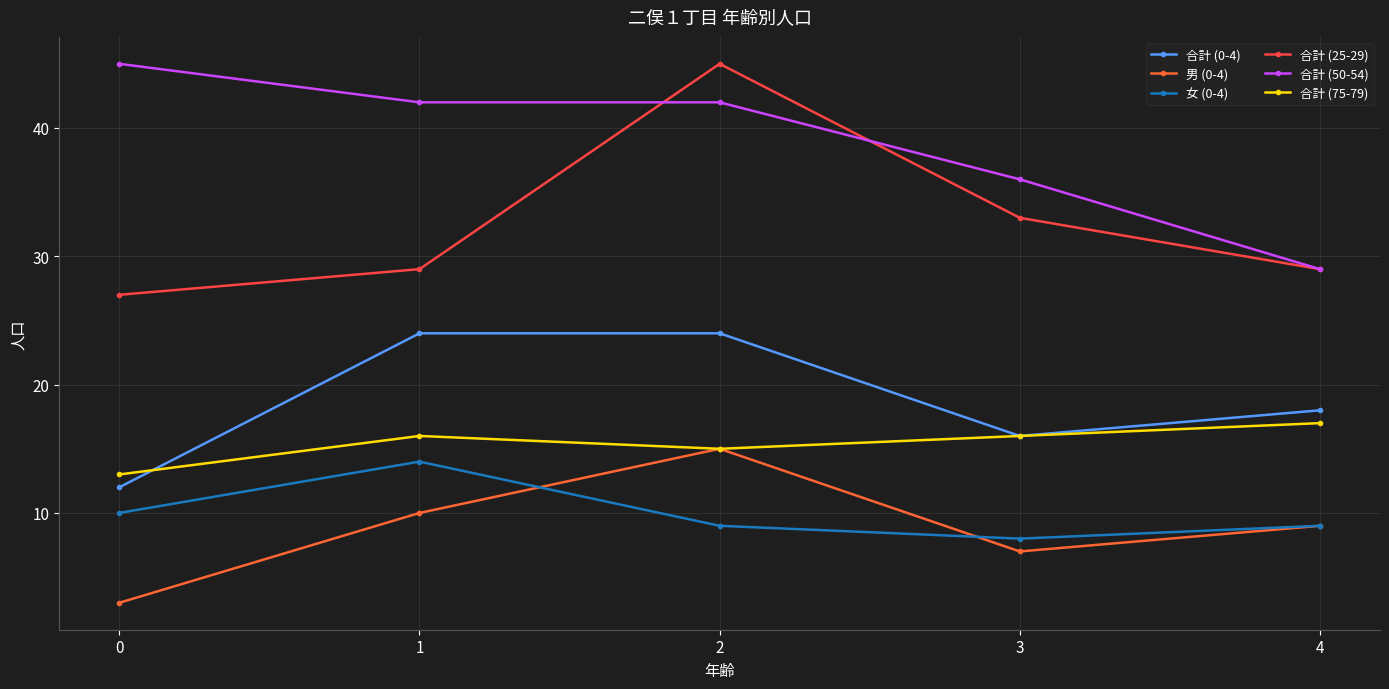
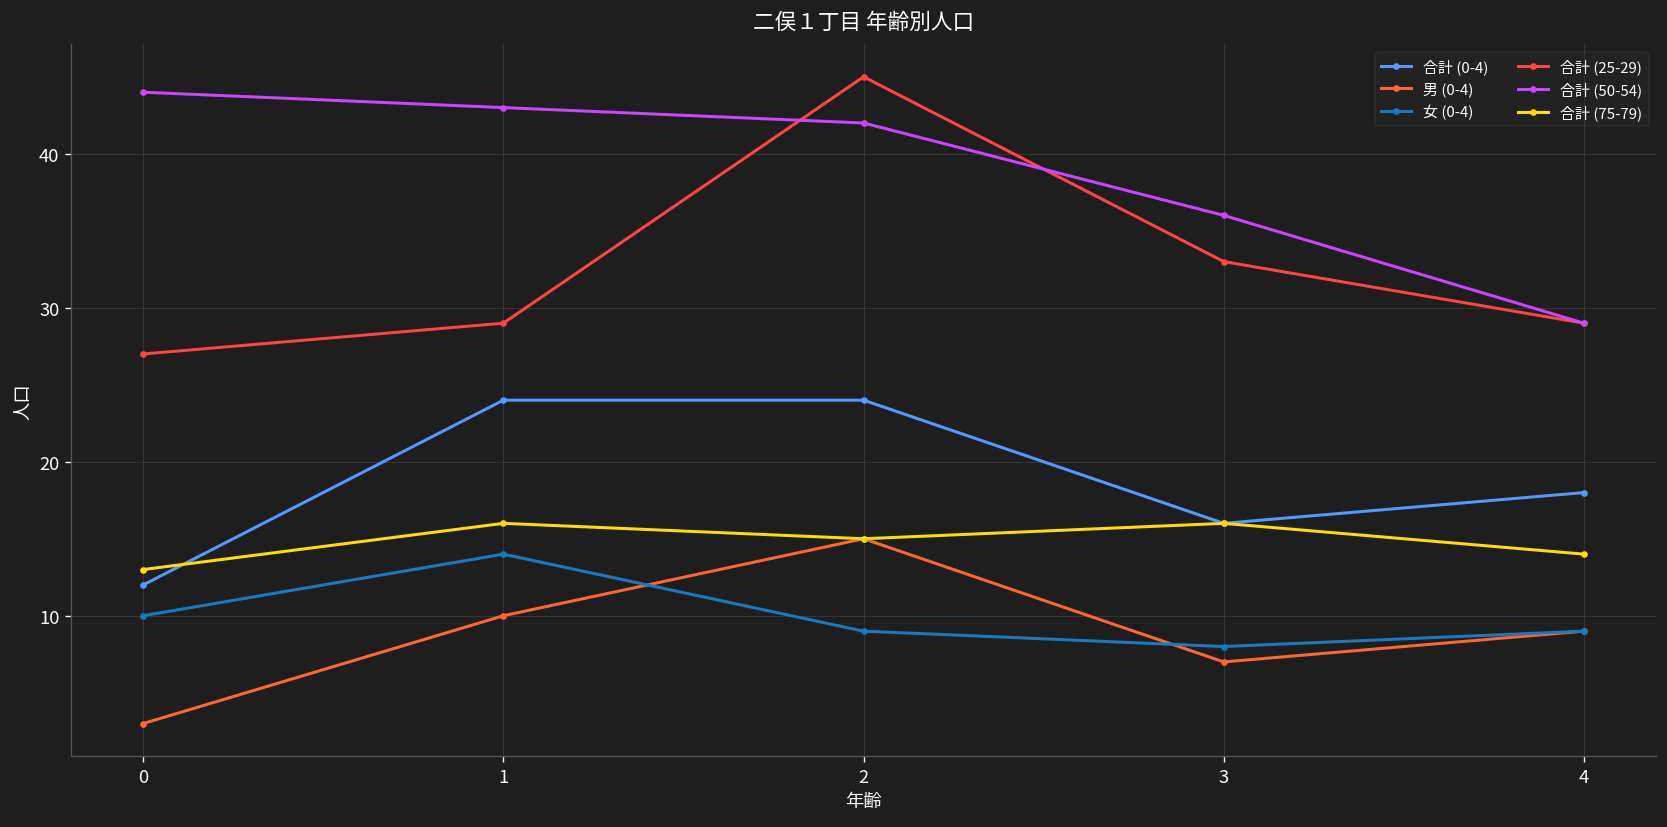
合計 (50-54), 0: 45 -> 44
合計 (50-54), 1: 42 -> 43
合計 (75-79), 4: 17 -> 14
